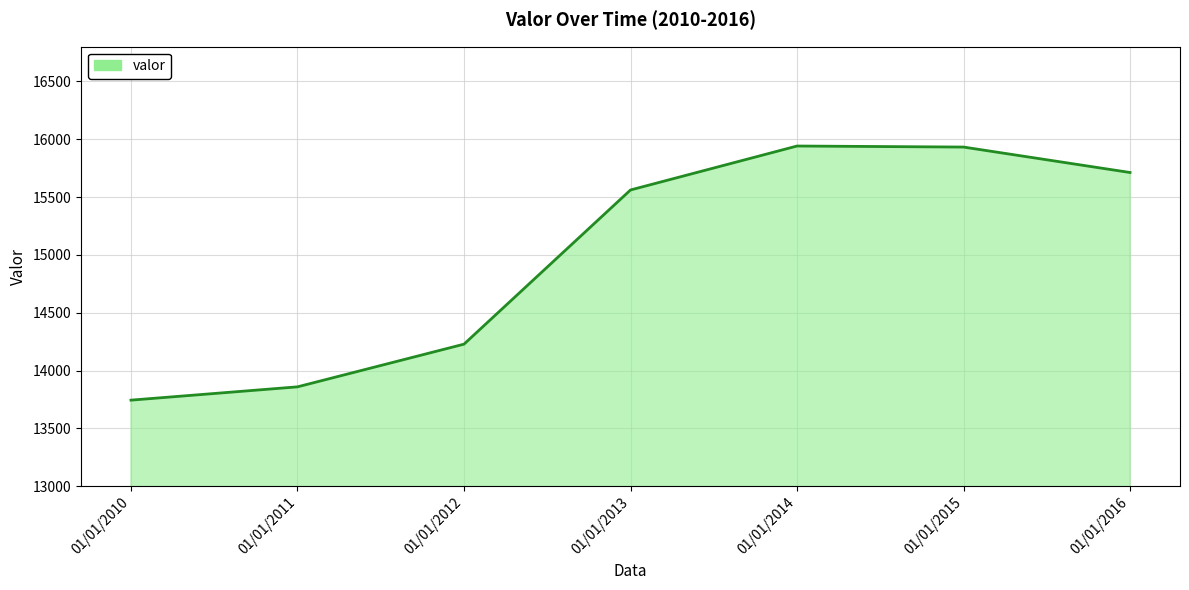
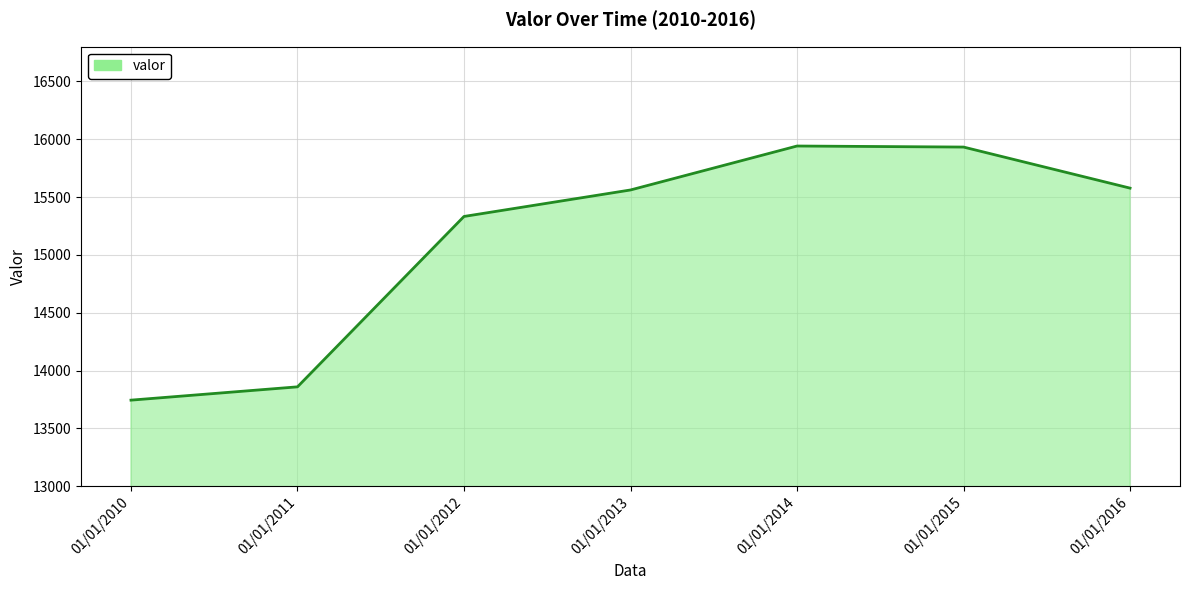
01/01/2012: 14230 -> 15330
01/01/2016: 15710 -> 15580
